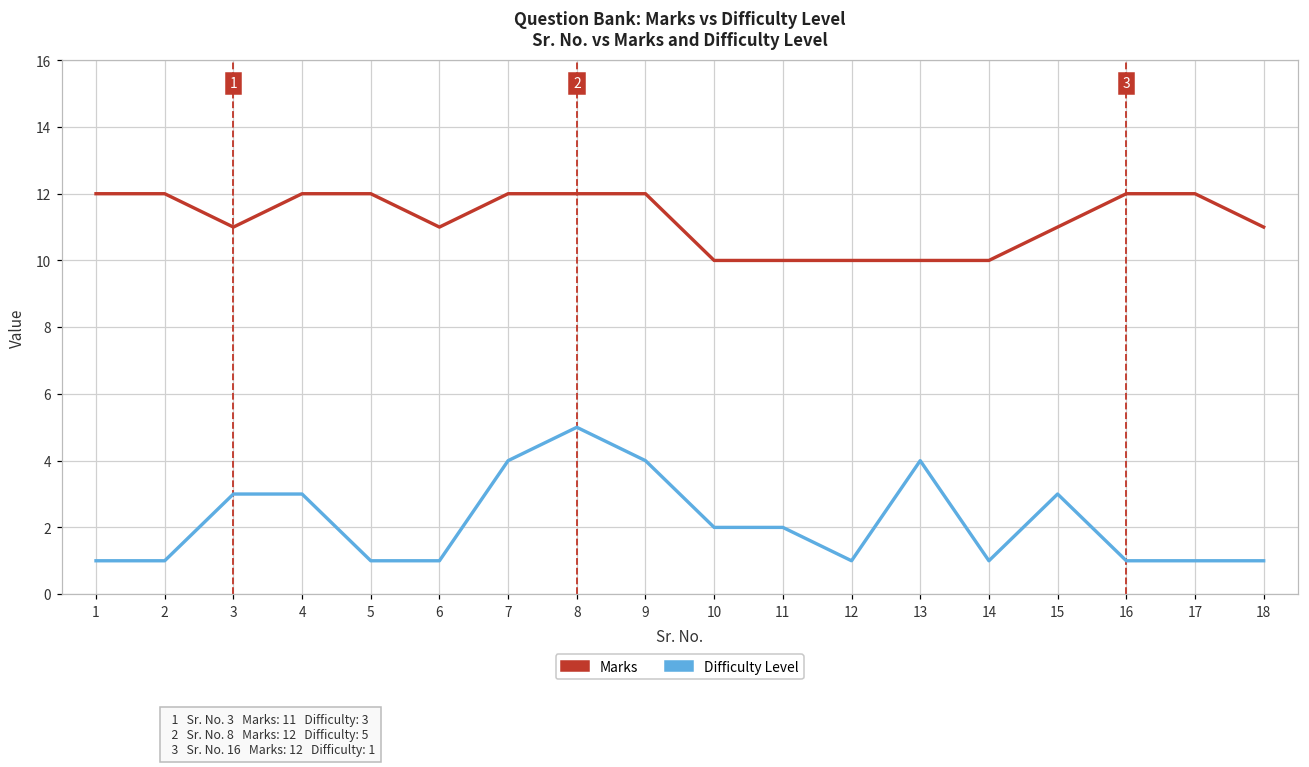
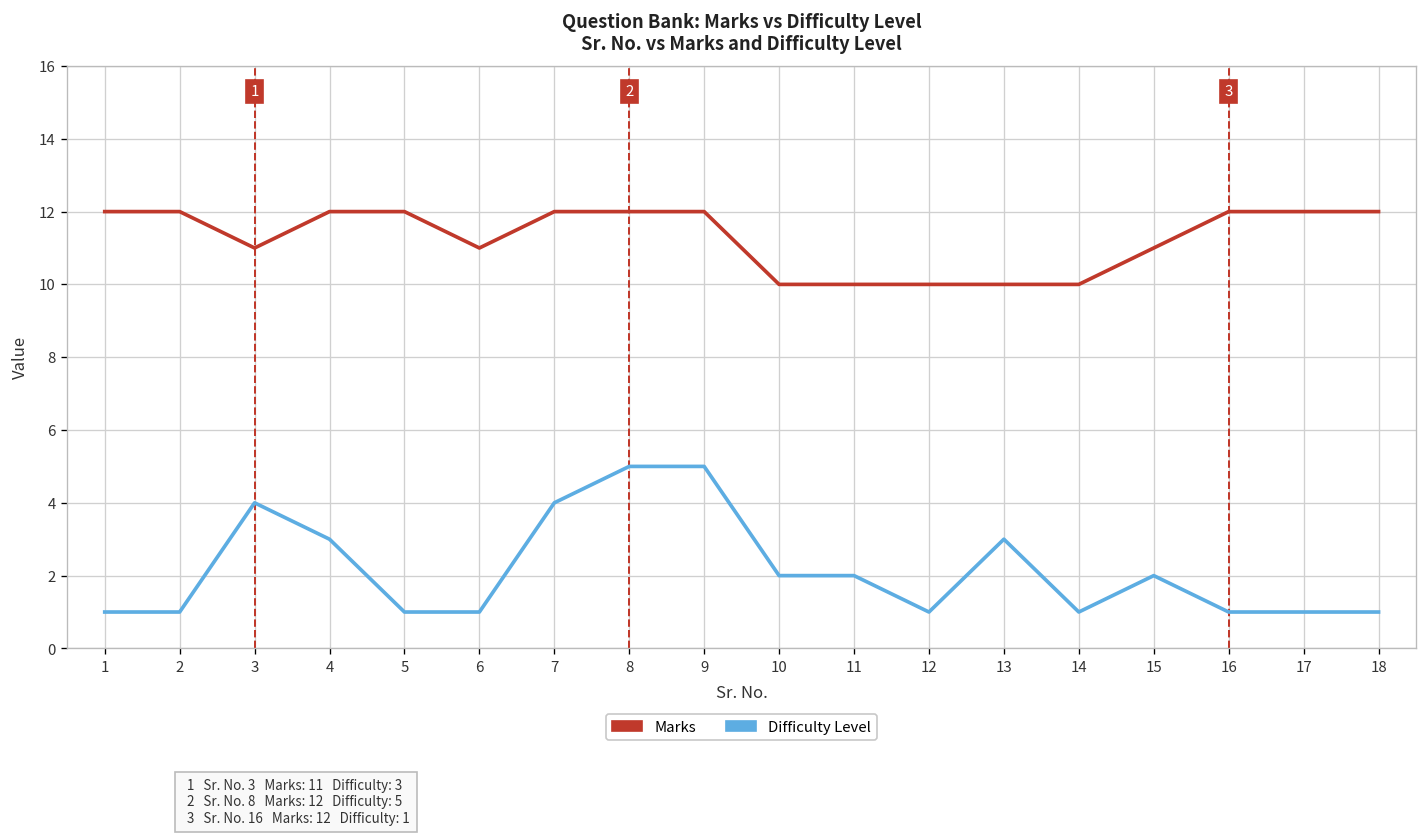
Difficulty Level, 3: 3 -> 4
Difficulty Level, 9: 4 -> 5
Difficulty Level, 13: 4 -> 3
Difficulty Level, 15: 3 -> 2
Marks, 18: 11 -> 12
